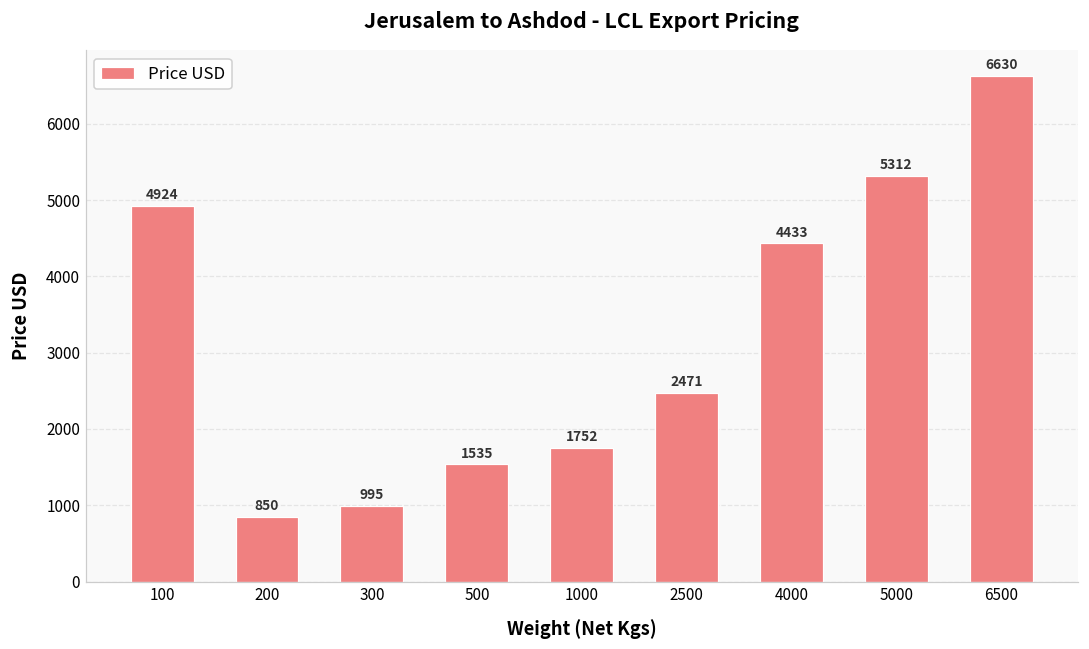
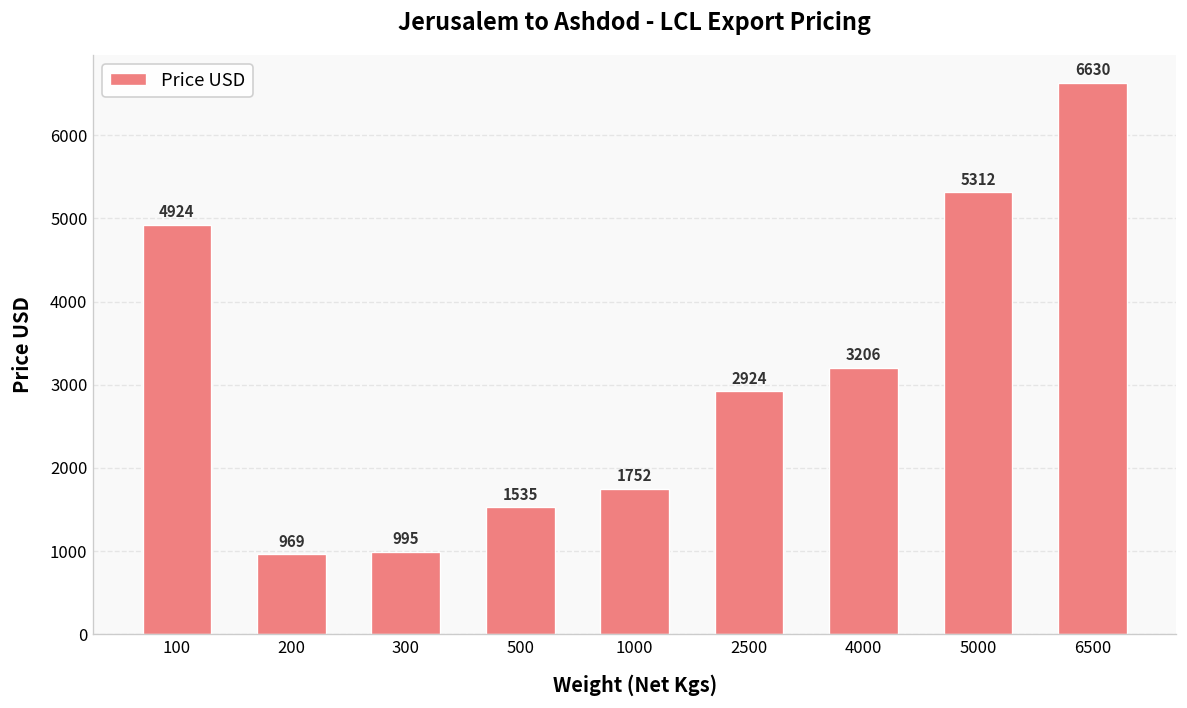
200: 850 -> 969
2500: 2471 -> 2924
4000: 4433 -> 3206
